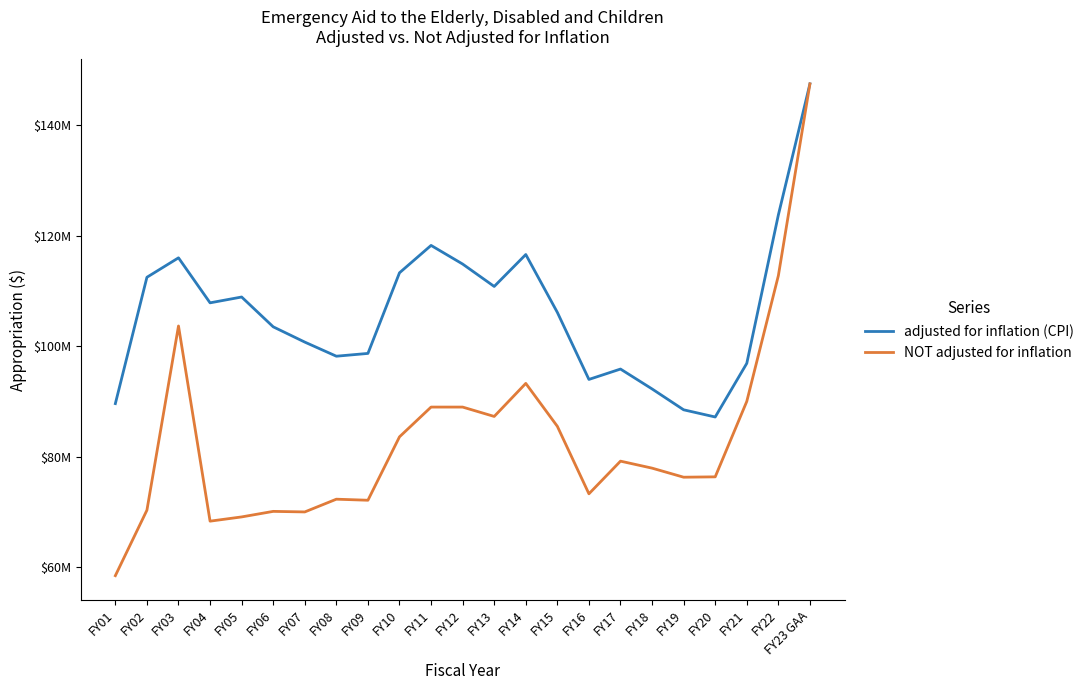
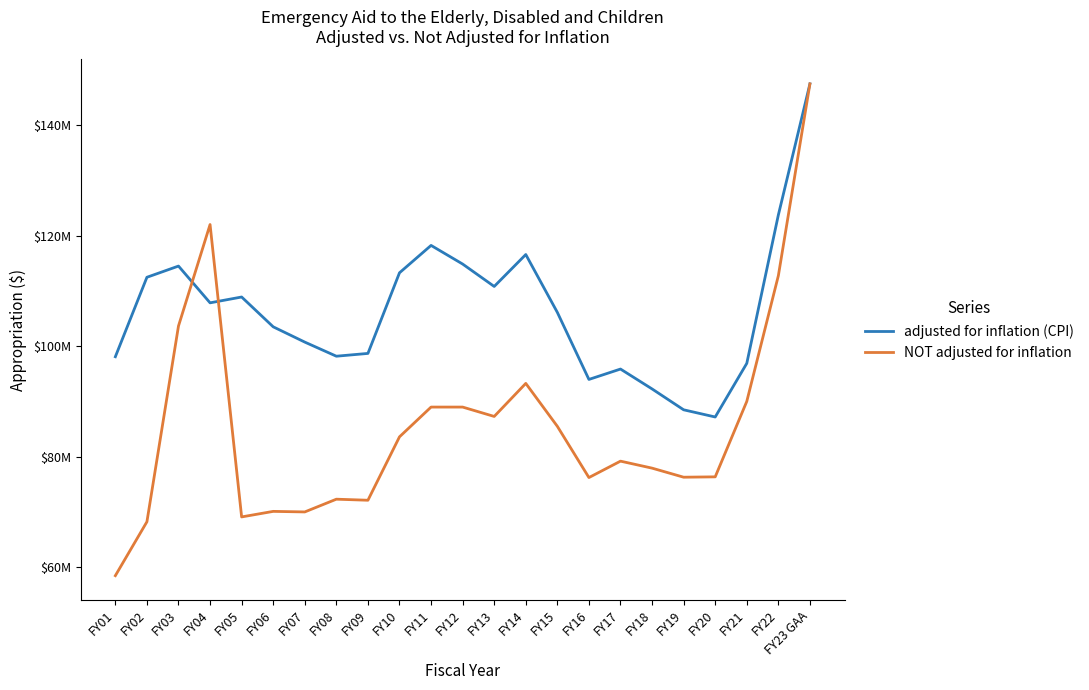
adjusted for inflation (CPI), FY01: $90000000 -> $98000000
NOT adjusted for inflation, FY02: $70000000 -> $68000000
adjusted for inflation (CPI), FY03: $116000000 -> $114000000
NOT adjusted for inflation, FY04: $68000000 -> $122000000
NOT adjusted for inflation, FY16: $73000000 -> $76000000
